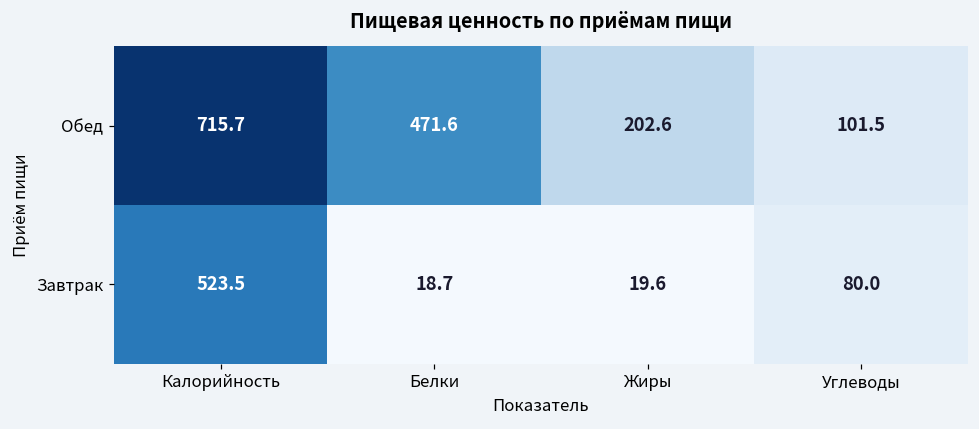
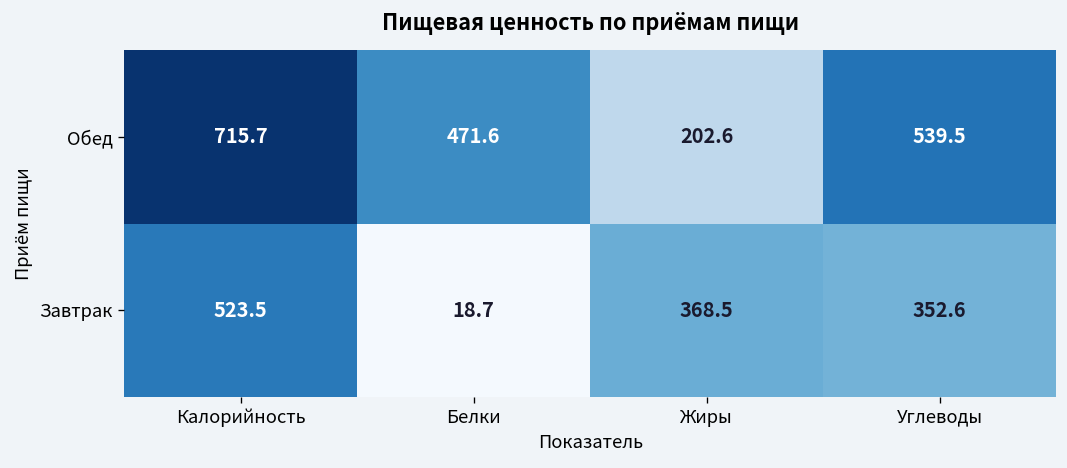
Обед, Углеводы: 101.5 -> 539.5
Завтрак, Жиры: 19.6 -> 368.5
Завтрак, Углеводы: 80.0 -> 352.6
